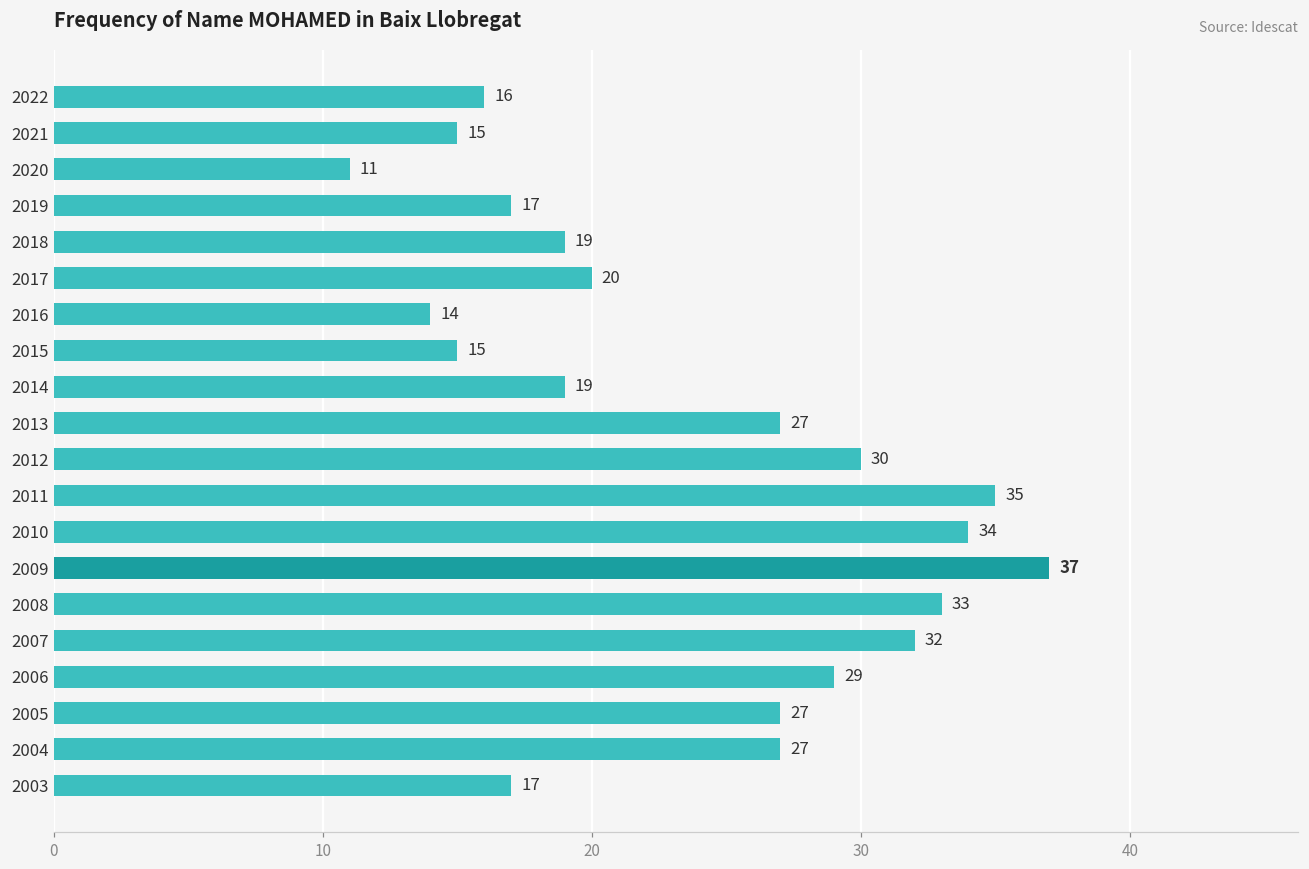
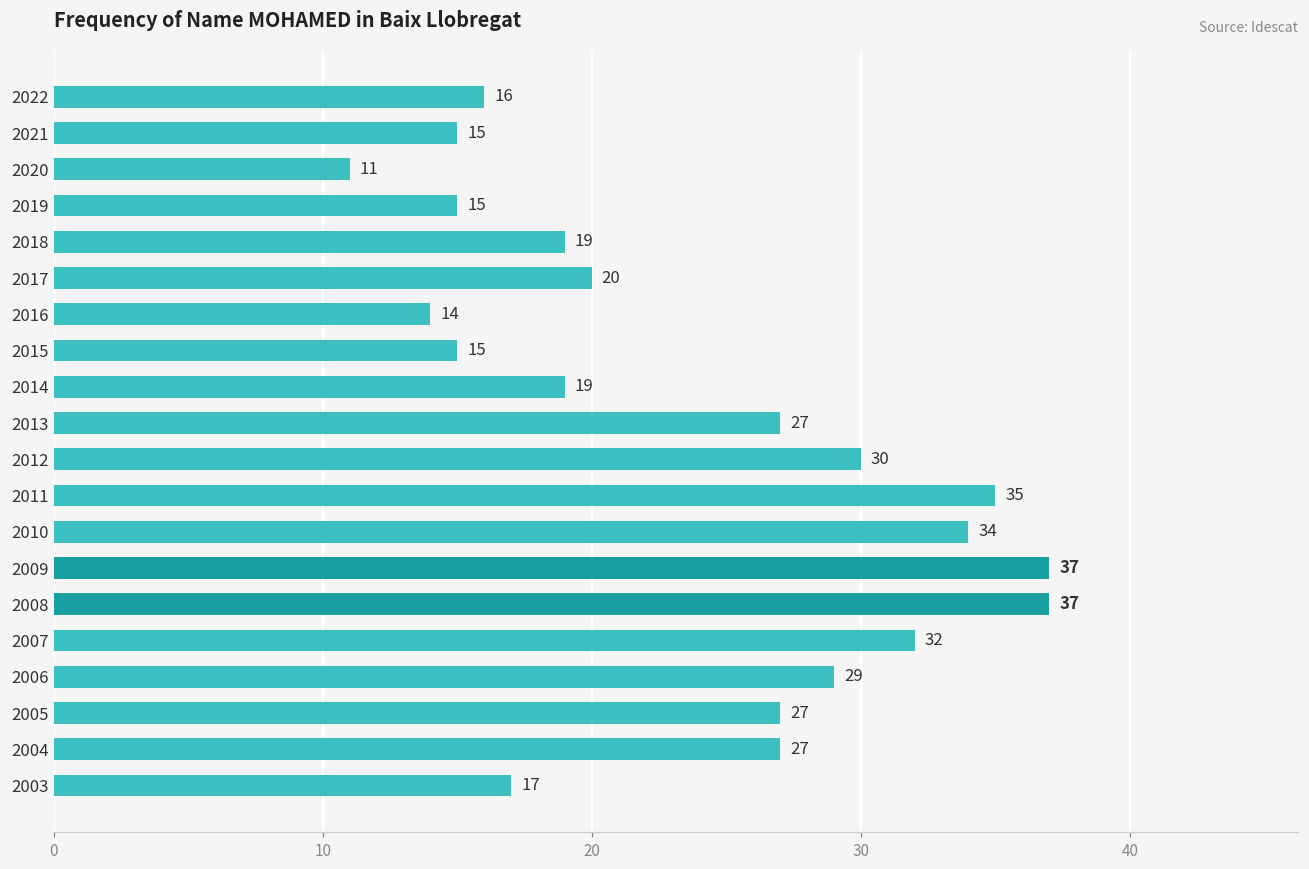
2019: 17 -> 15
2008: 33 -> 37
